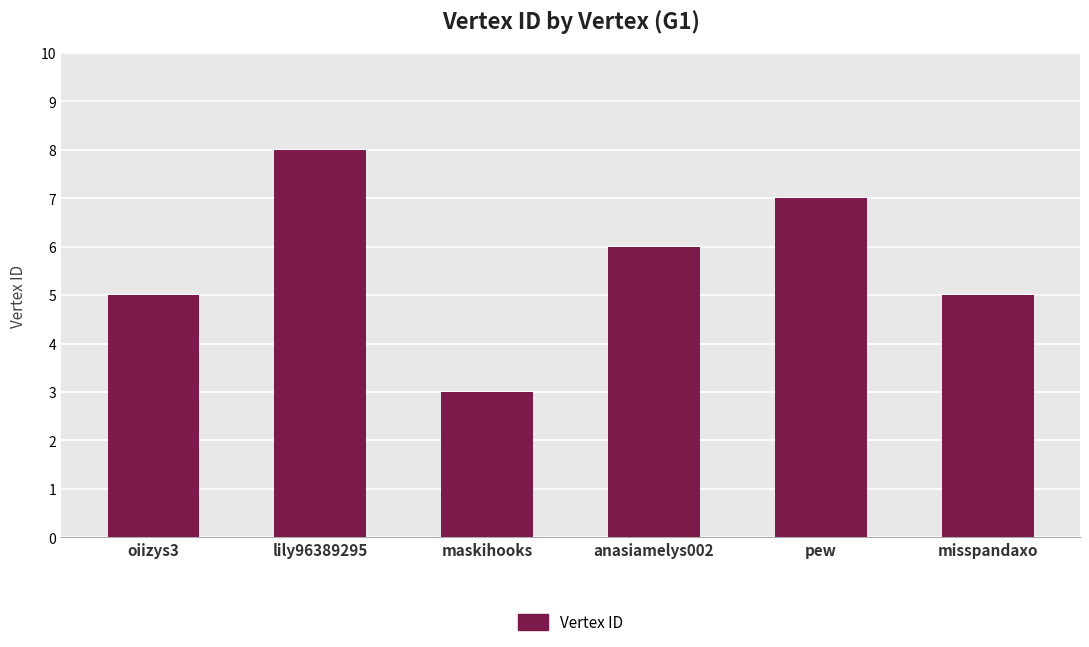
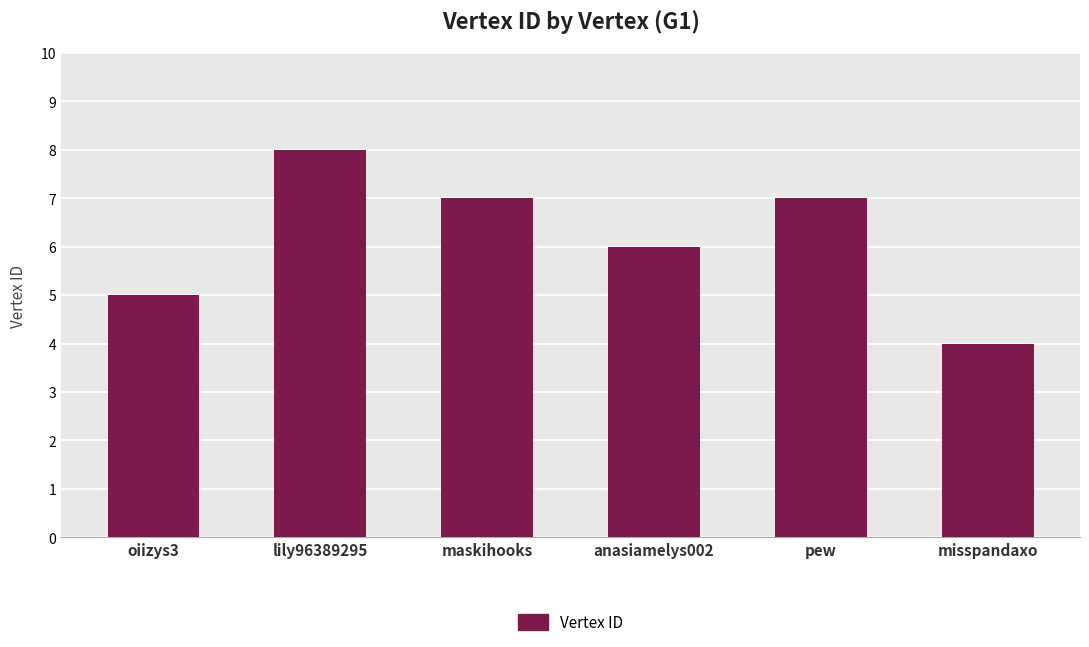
maskihooks: 3 -> 7
misspandaxo: 5 -> 4
